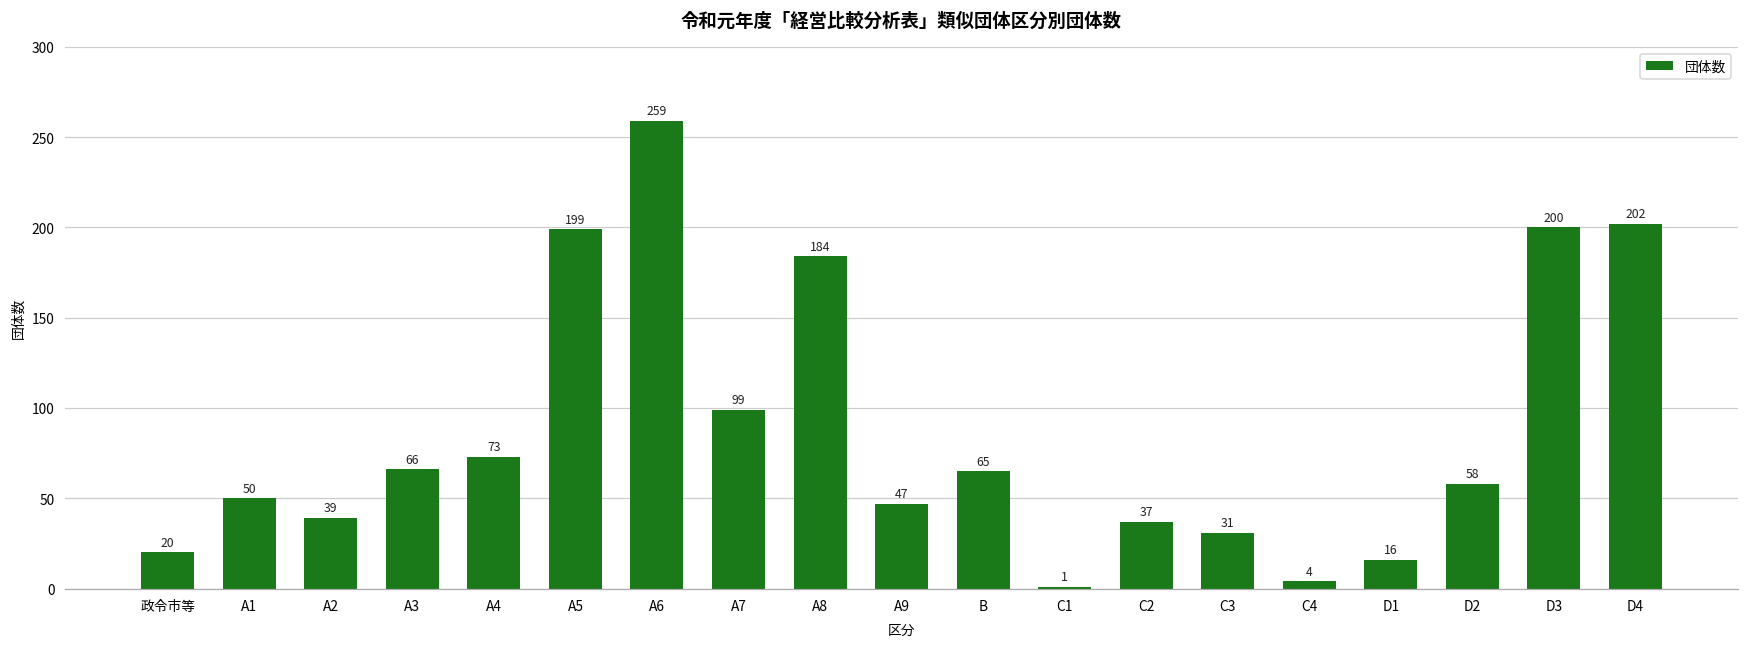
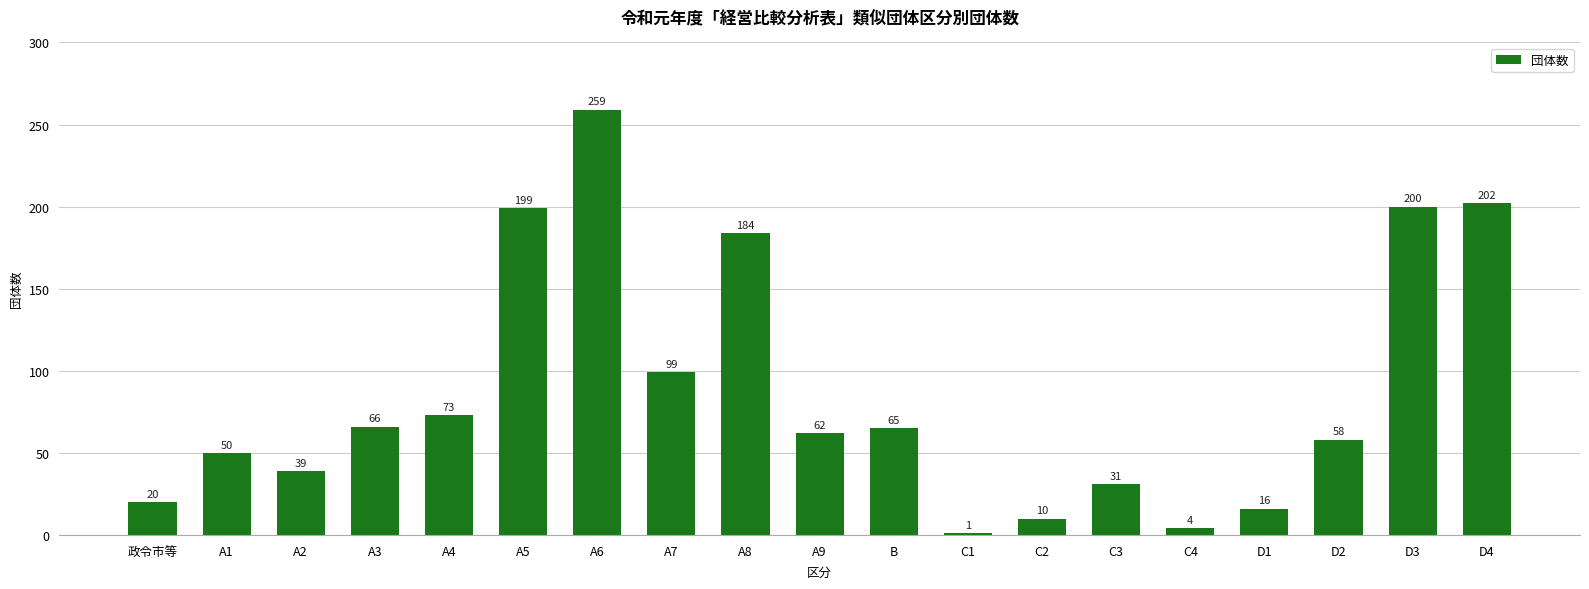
A9: 47 -> 62
C2: 37 -> 10
